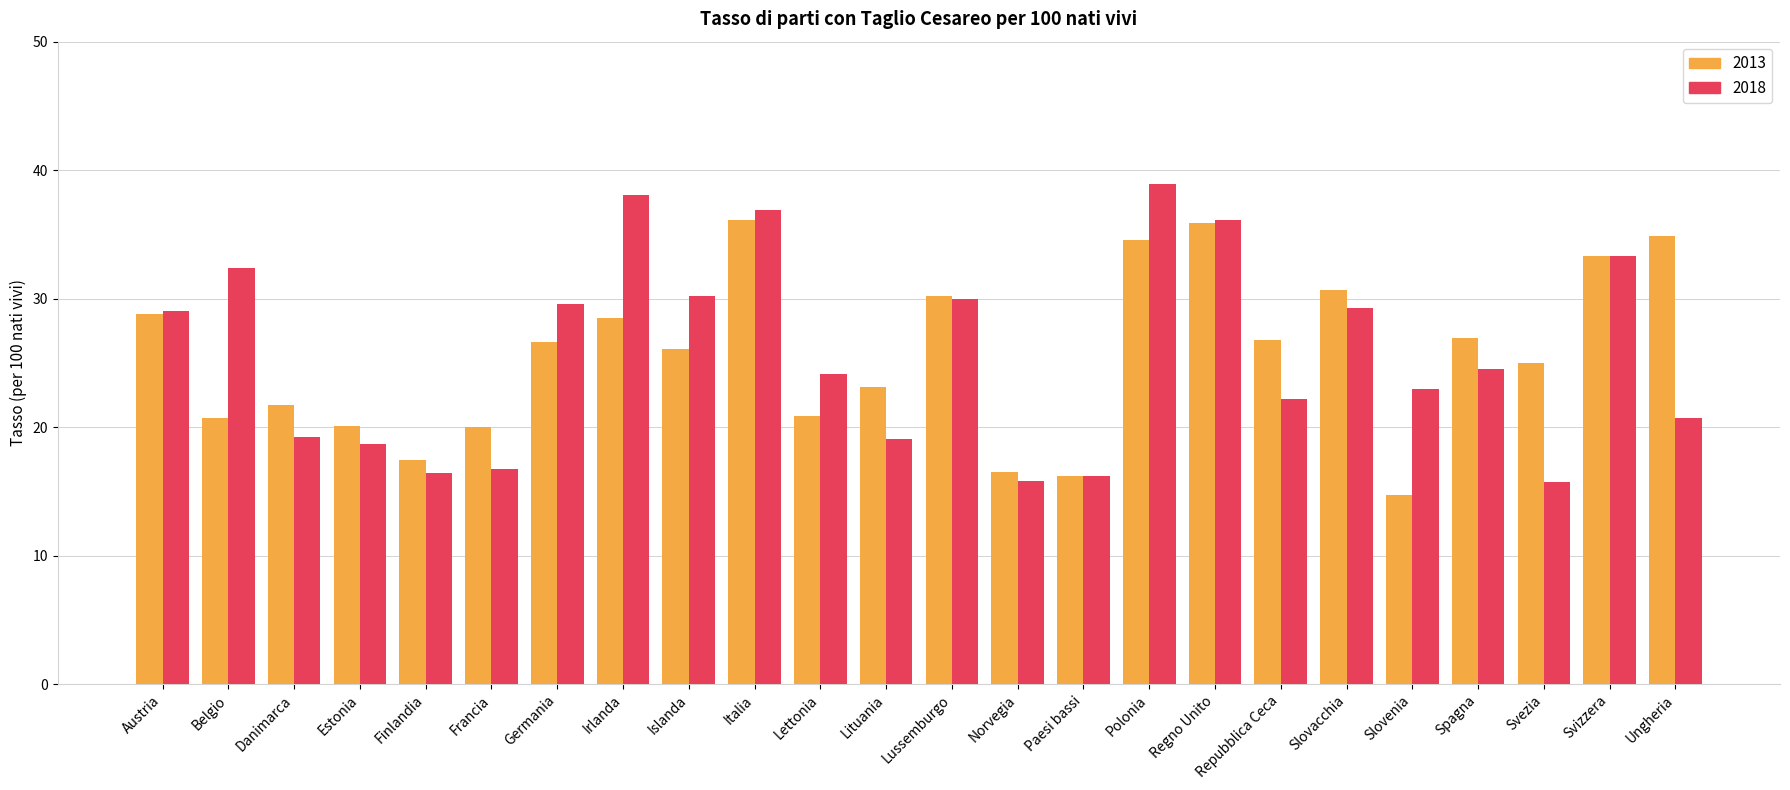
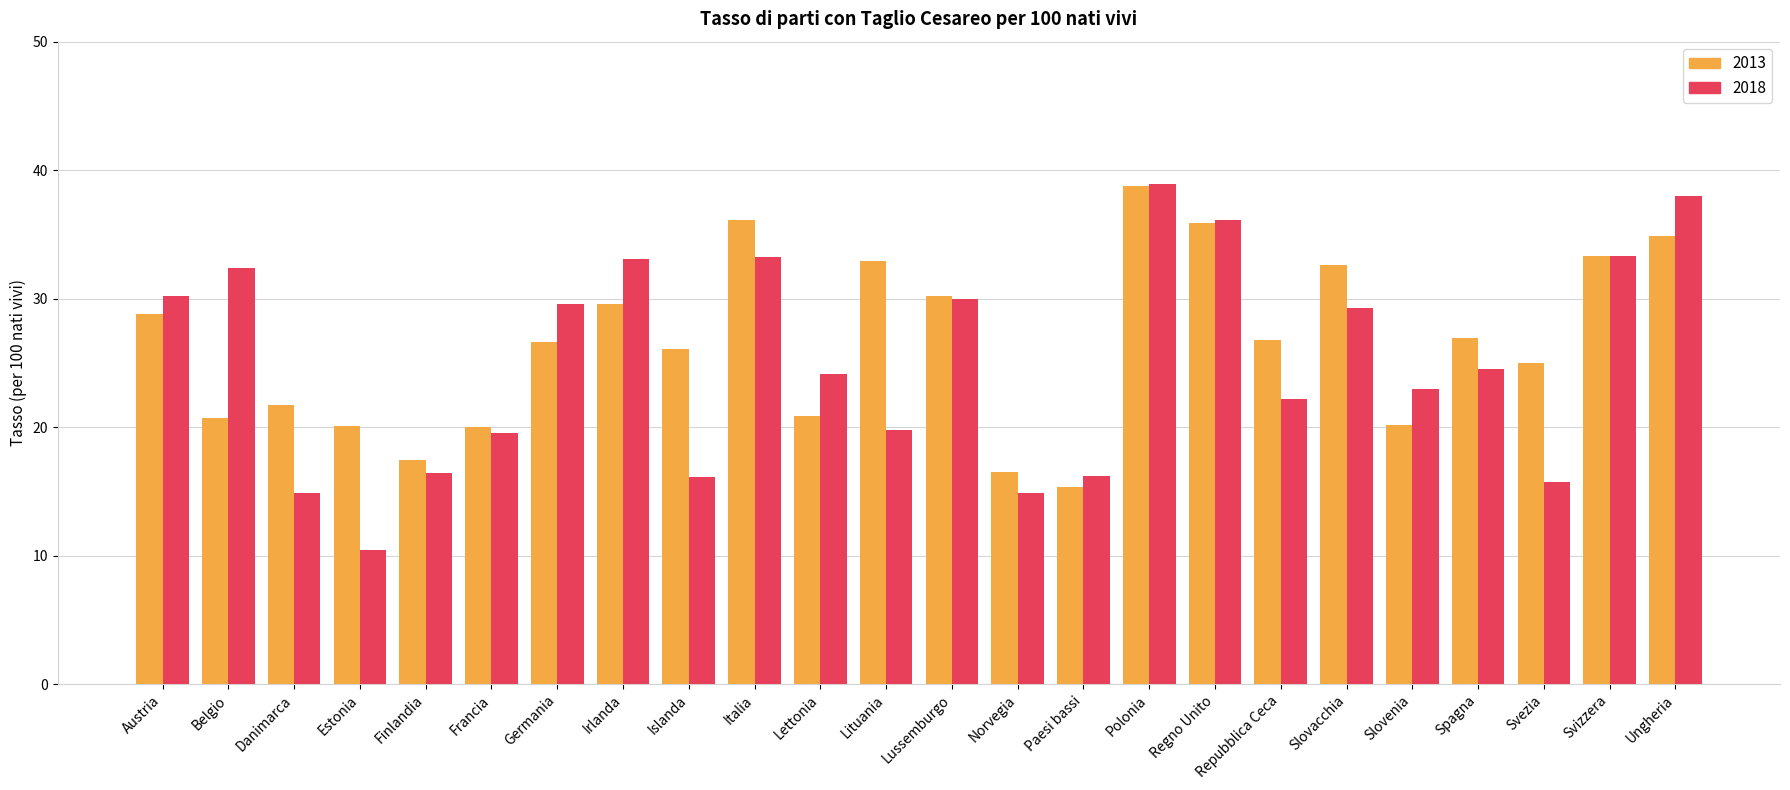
2018, Austria: 29.0 -> 30.2
2018, Danimarca: 19.2 -> 14.9
2018, Estonia: 18.7 -> 10.4
2018, Francia: 16.7 -> 19.5
2013, Irlanda: 28.5 -> 29.6
2018, Irlanda: 38.1 -> 33.1
2018, Islanda: 30.2 -> 16.1
2018, Italia: 36.9 -> 33.2
2013, Lituania: 23.1 -> 32.9
2018, Lituania: 19.1 -> 19.8
2018, Norvegia: 15.8 -> 14.9
2013, Paesi bassi: 16.2 -> 15.3
2013, Polonia: 34.6 -> 38.8
2013, Slovacchia: 30.7 -> 32.6
2013, Slovenia: 14.7 -> 20.2
2018, Ungheria: 20.7 -> 38.0
